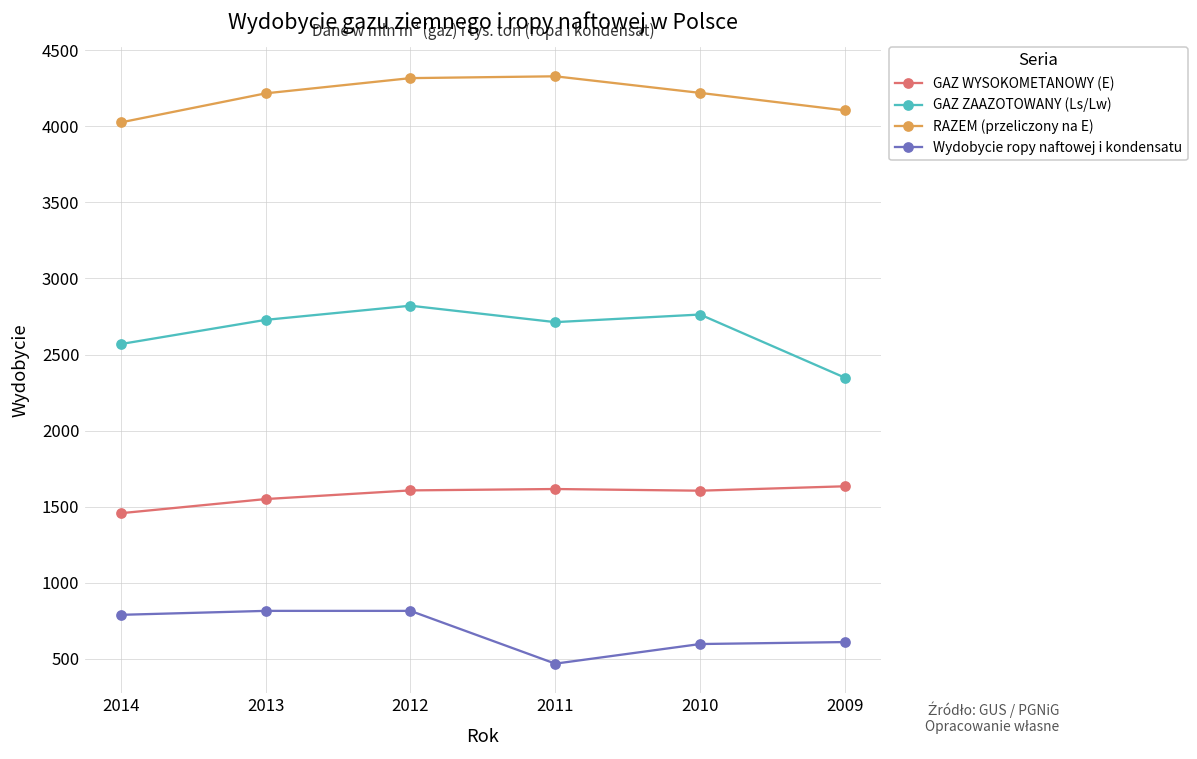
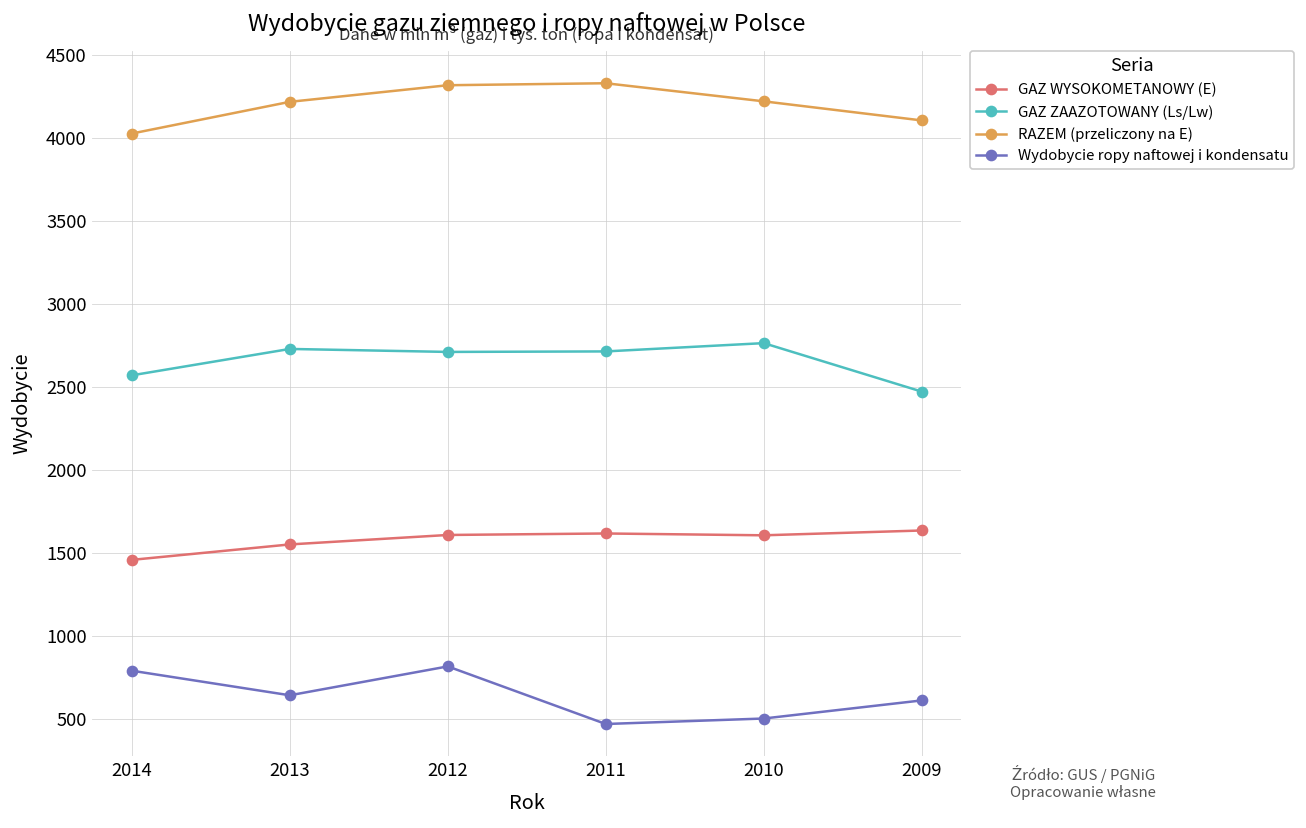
Wydobycie ropy naftowej i kondensatu, 2013: 820 -> 640
GAZ ZAAZOTOWANY (Ls/Lw), 2012: 2820 -> 2710
Wydobycie ropy naftowej i kondensatu, 2010: 600 -> 500
GAZ ZAAZOTOWANY (Ls/Lw), 2009: 2350 -> 2470
